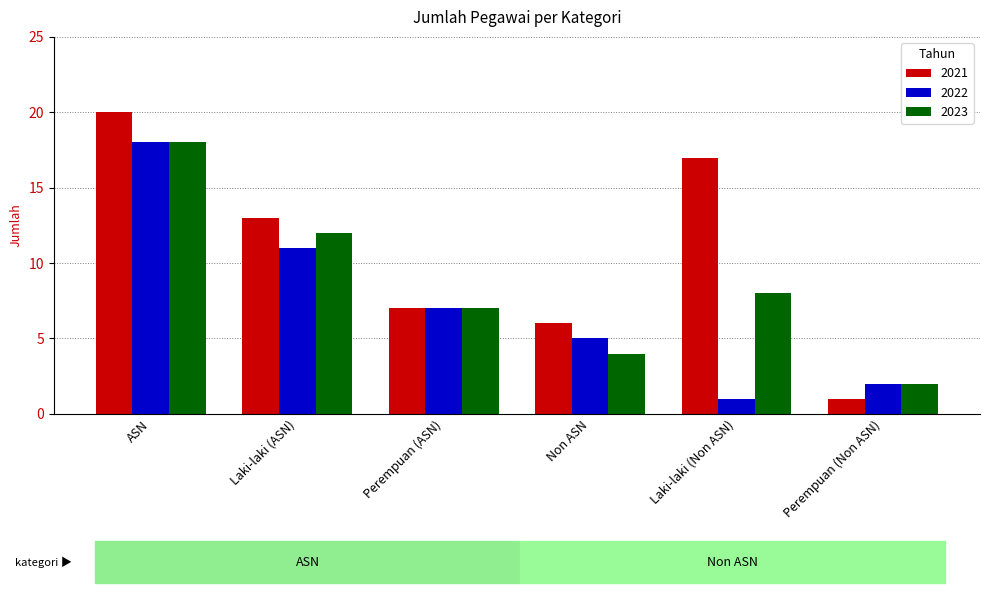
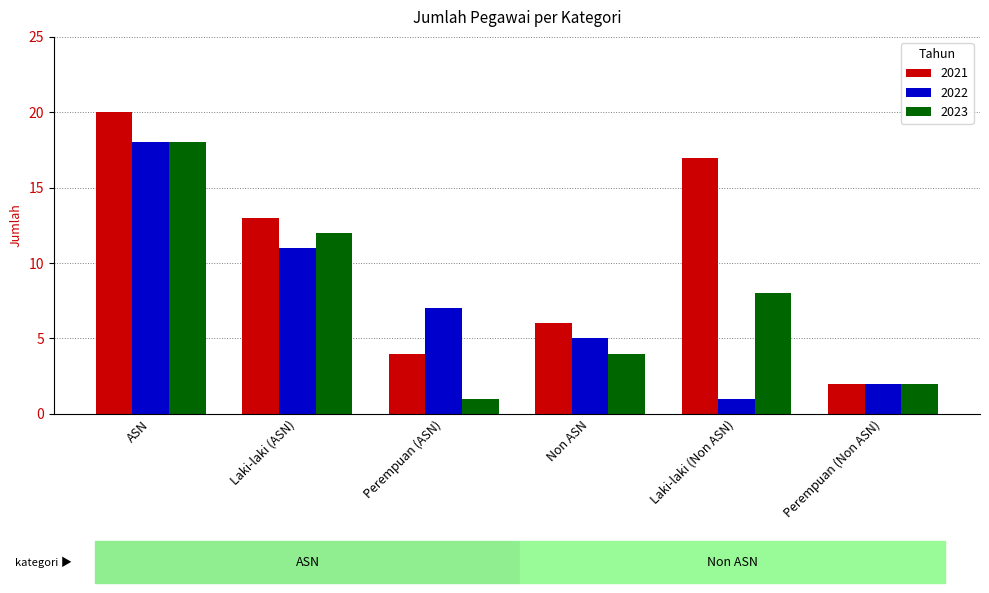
2021, Perempuan (ASN): 7 -> 4
2023, Perempuan (ASN): 7 -> 1
2021, Perempuan (Non ASN): 1 -> 2
